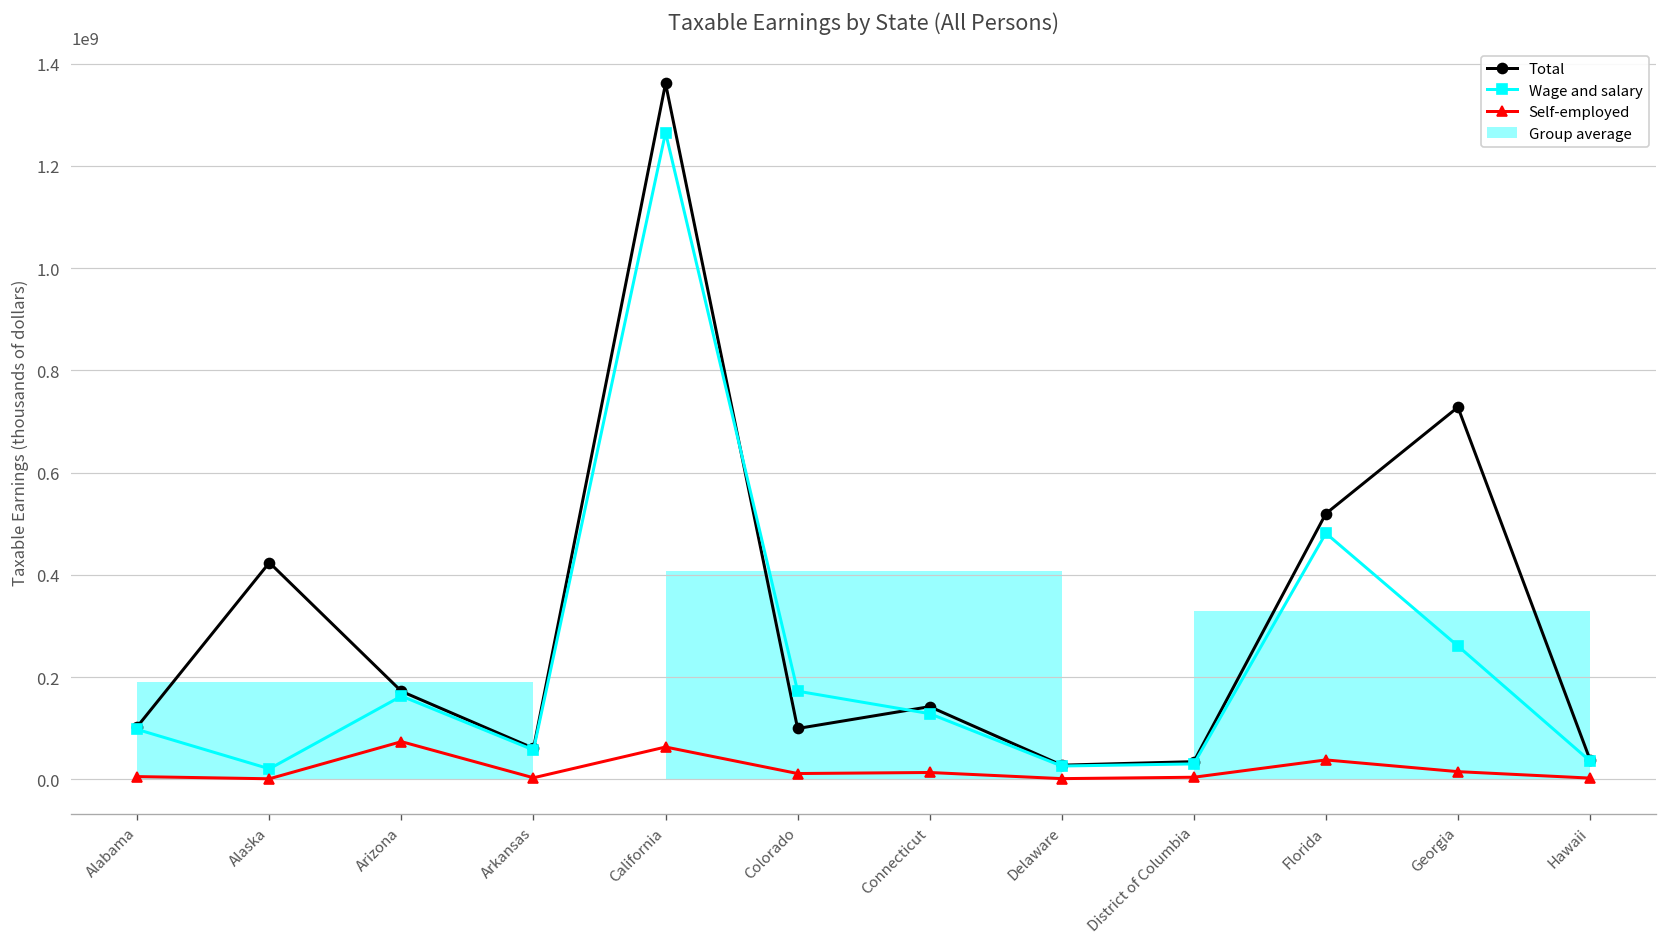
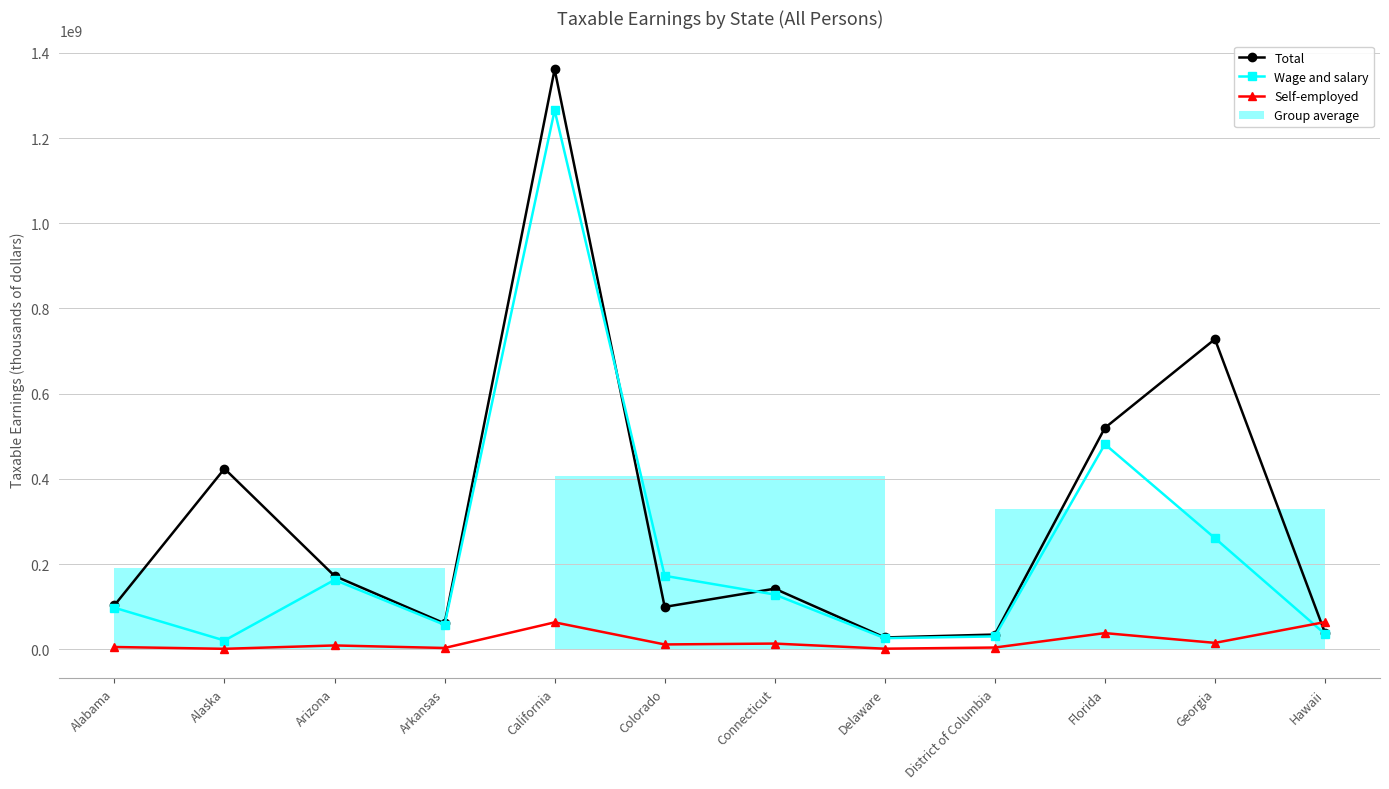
Self-employed, Arizona: 70000000 -> 10000000
Self-employed, Hawaii: 0 -> 60000000
